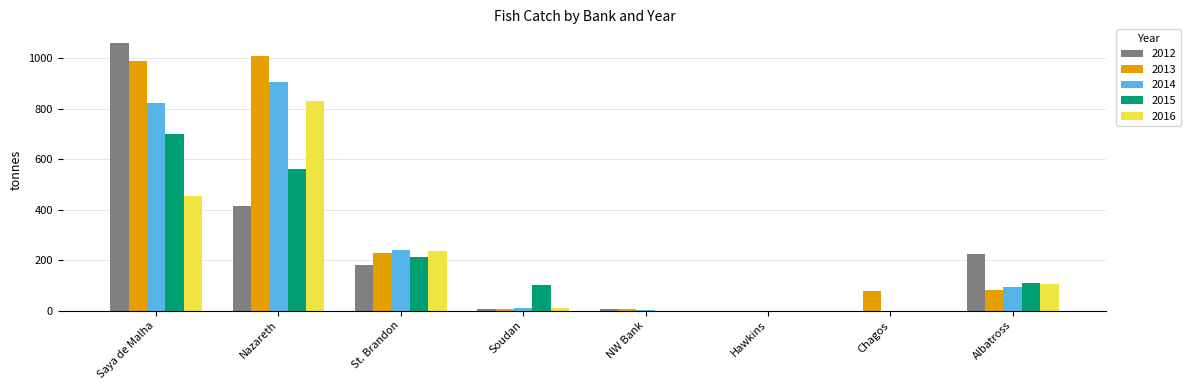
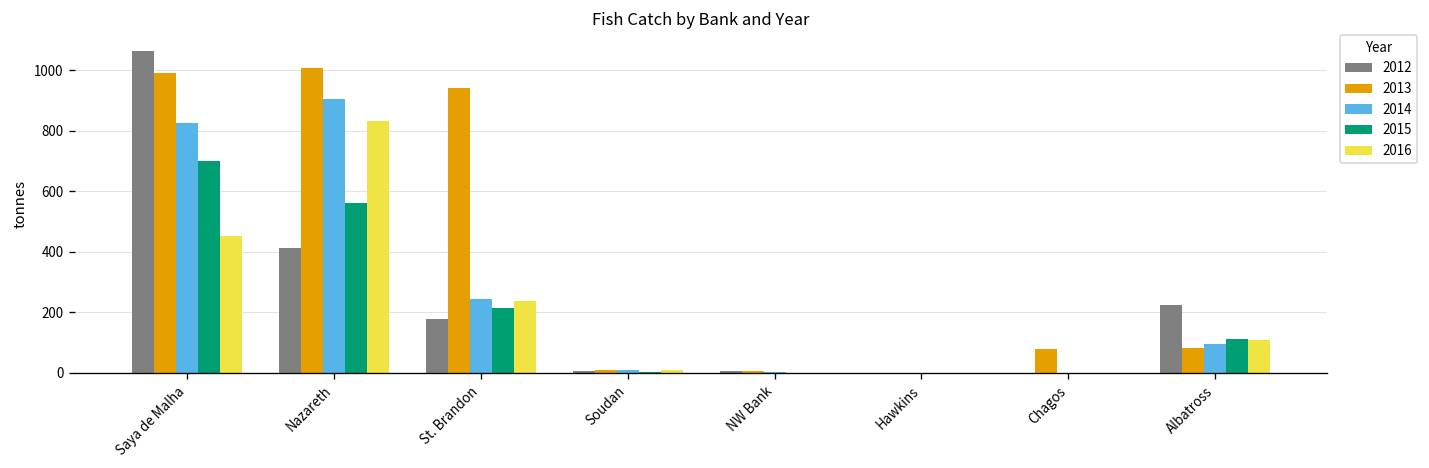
2013, St. Brandon: 230 -> 940
2015, Soudan: 100 -> 0
